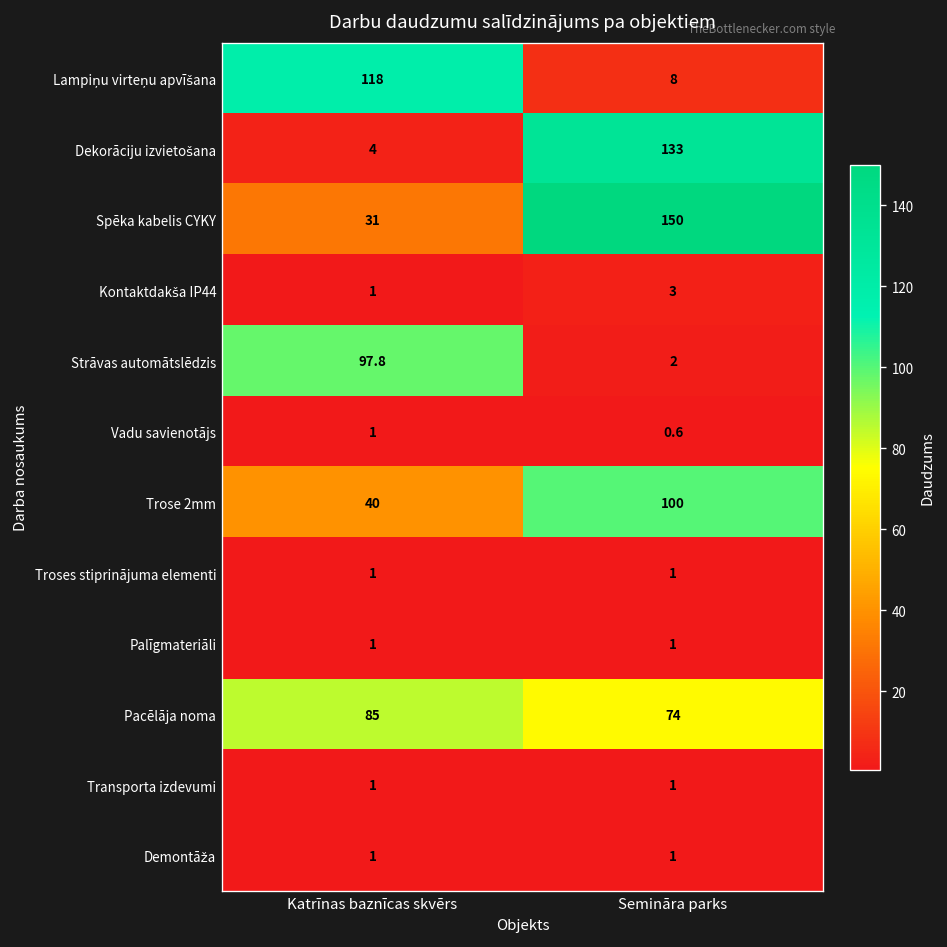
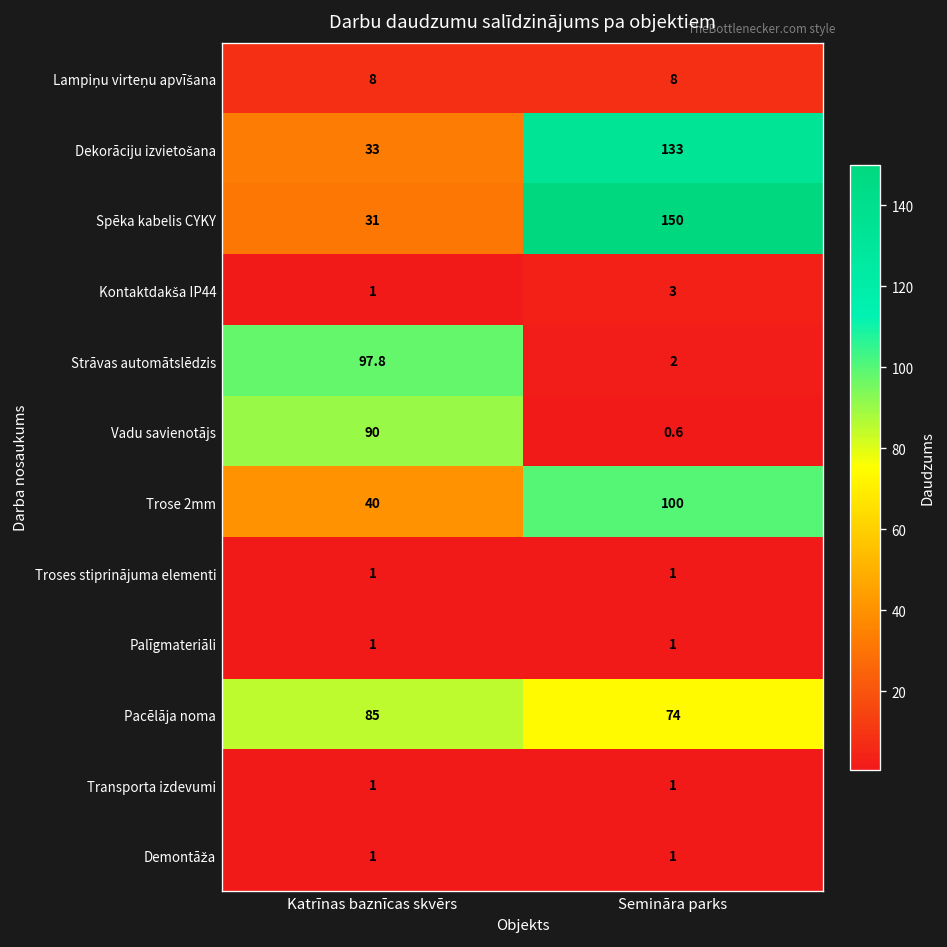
Lampiņu virteņu apvīšana, Katrīnas baznīcas skvērs: 118 -> 8
Dekorāciju izvietošana, Katrīnas baznīcas skvērs: 4 -> 33
Vadu savienotājs, Katrīnas baznīcas skvērs: 1 -> 90
